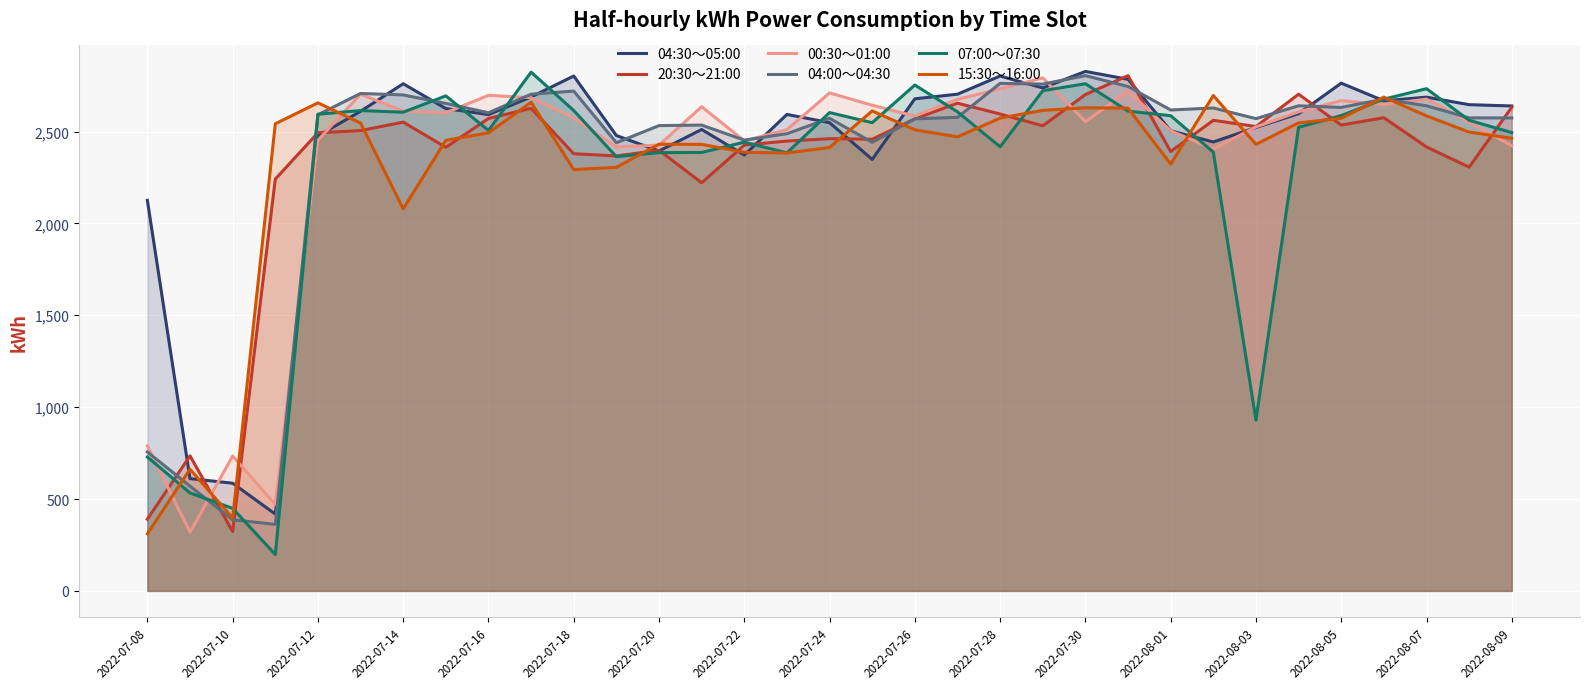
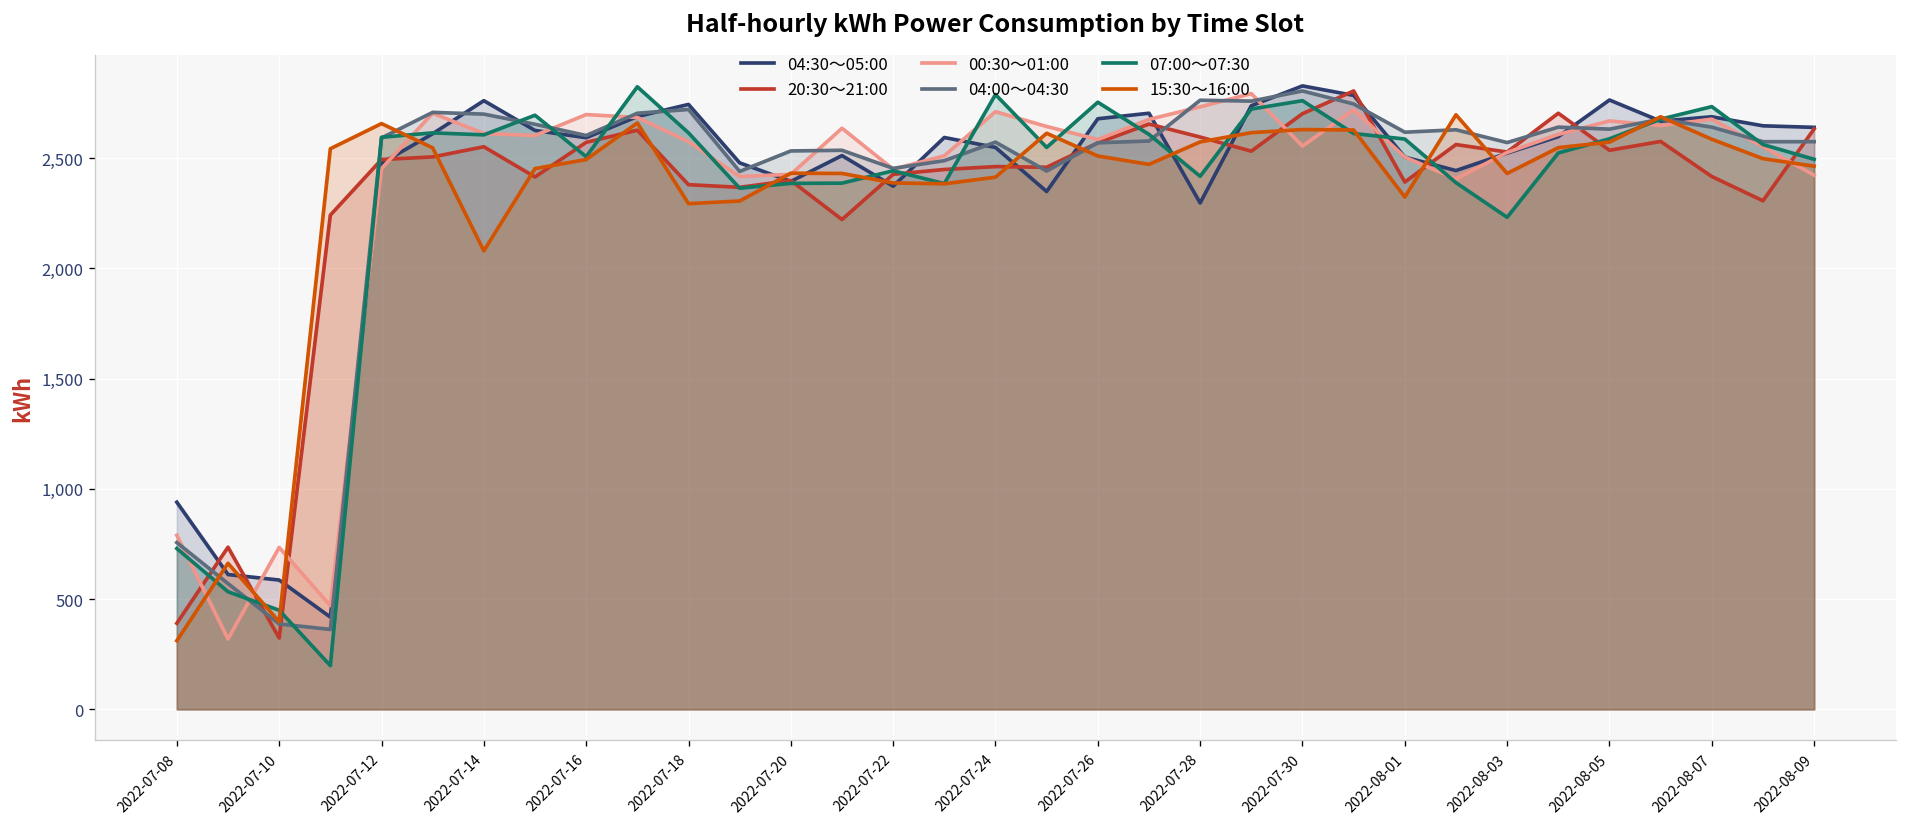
04:30〜05:00, 2022-07-08: 2,130 -> 940
04:30〜05:00, 2022-07-18: 2,800 -> 2,740
07:00〜07:30, 2022-07-24: 2,600 -> 2,790
04:30〜05:00, 2022-07-28: 2,800 -> 2,300
07:00〜07:30, 2022-08-03: 930 -> 2,230
